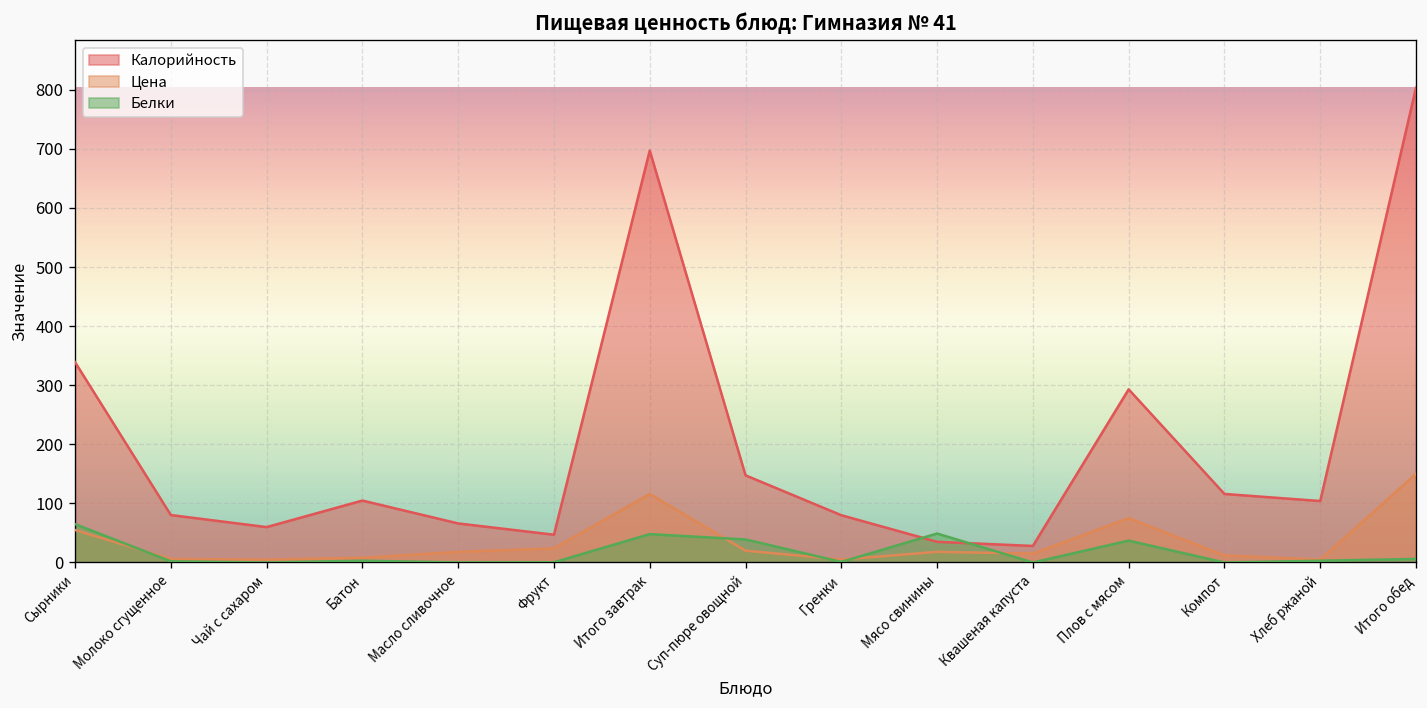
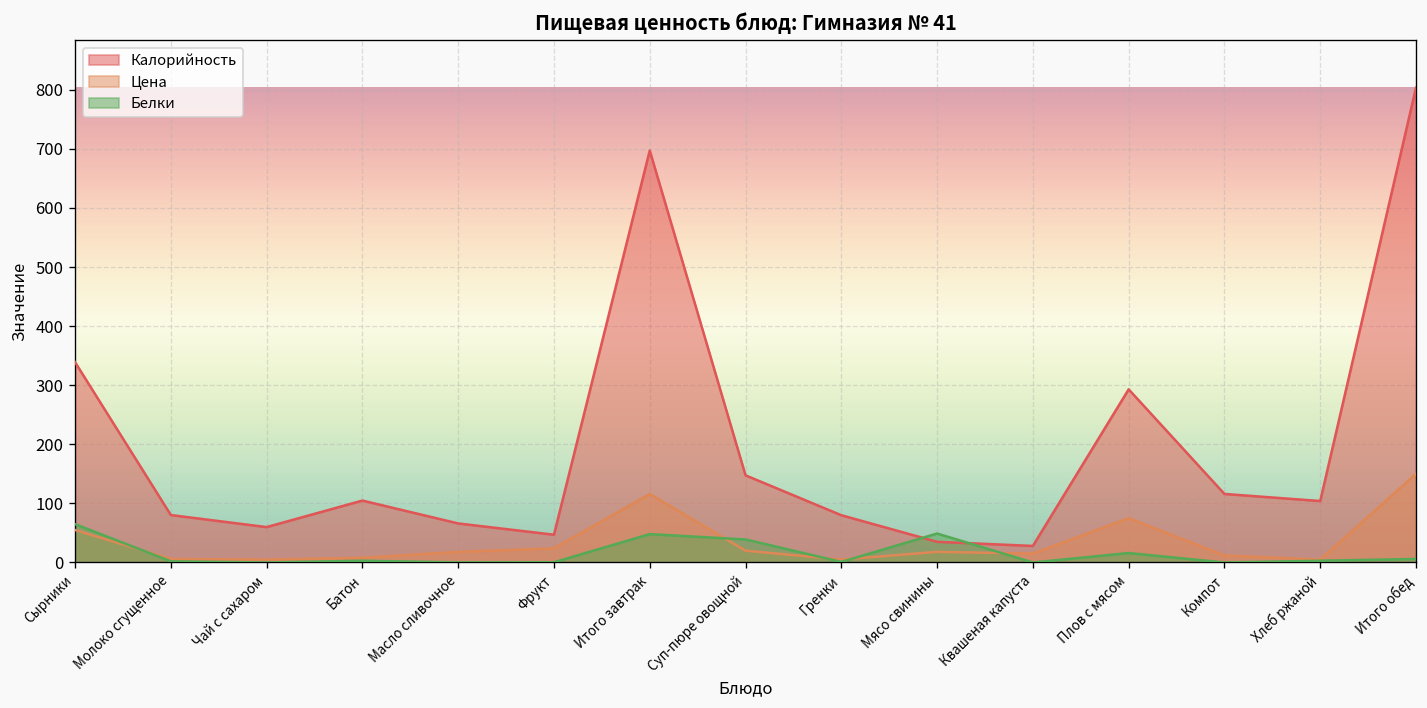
Белки, Плов с мясом: 40 -> 20
